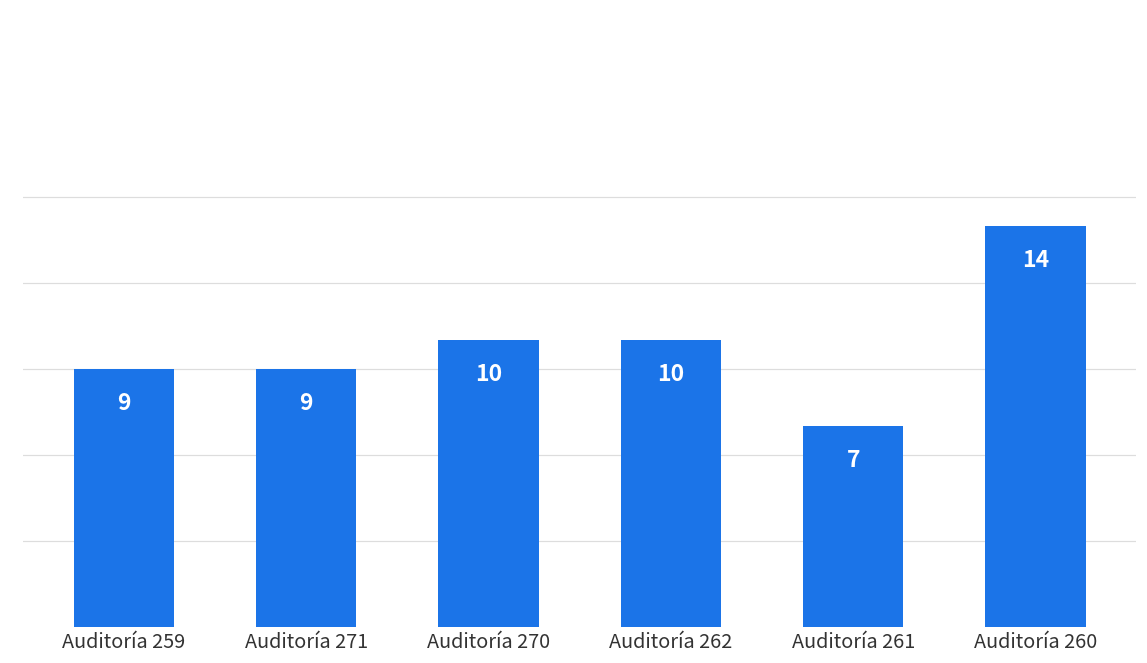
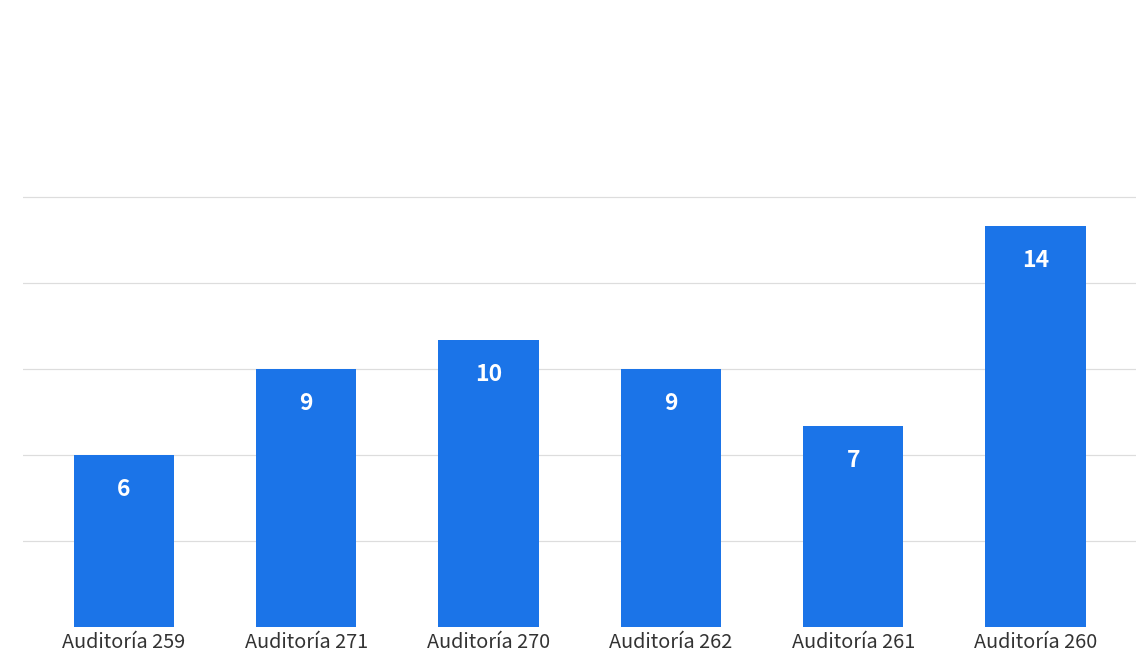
Auditoría 259: 9 -> 6
Auditoría 262: 10 -> 9
